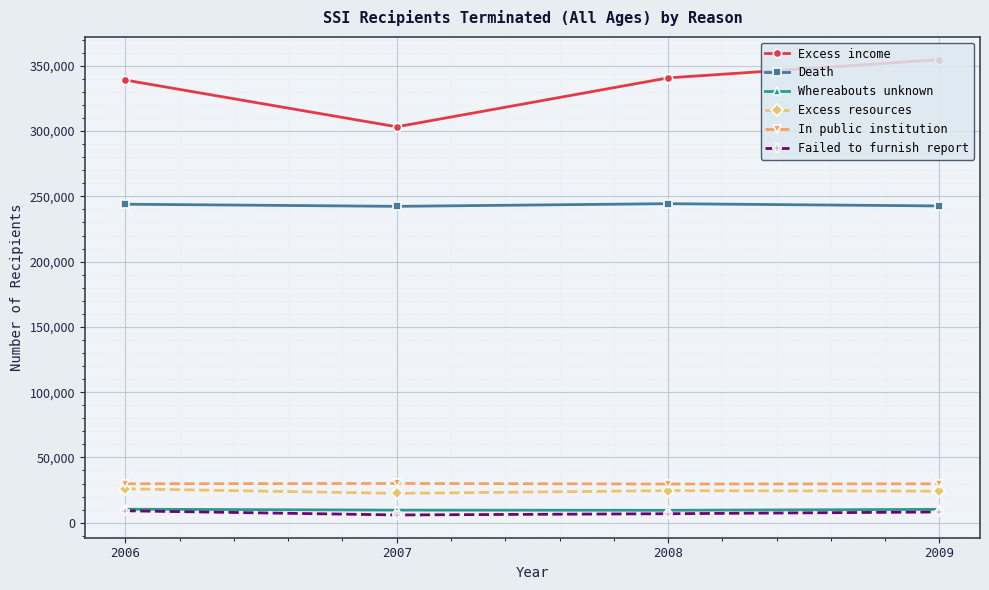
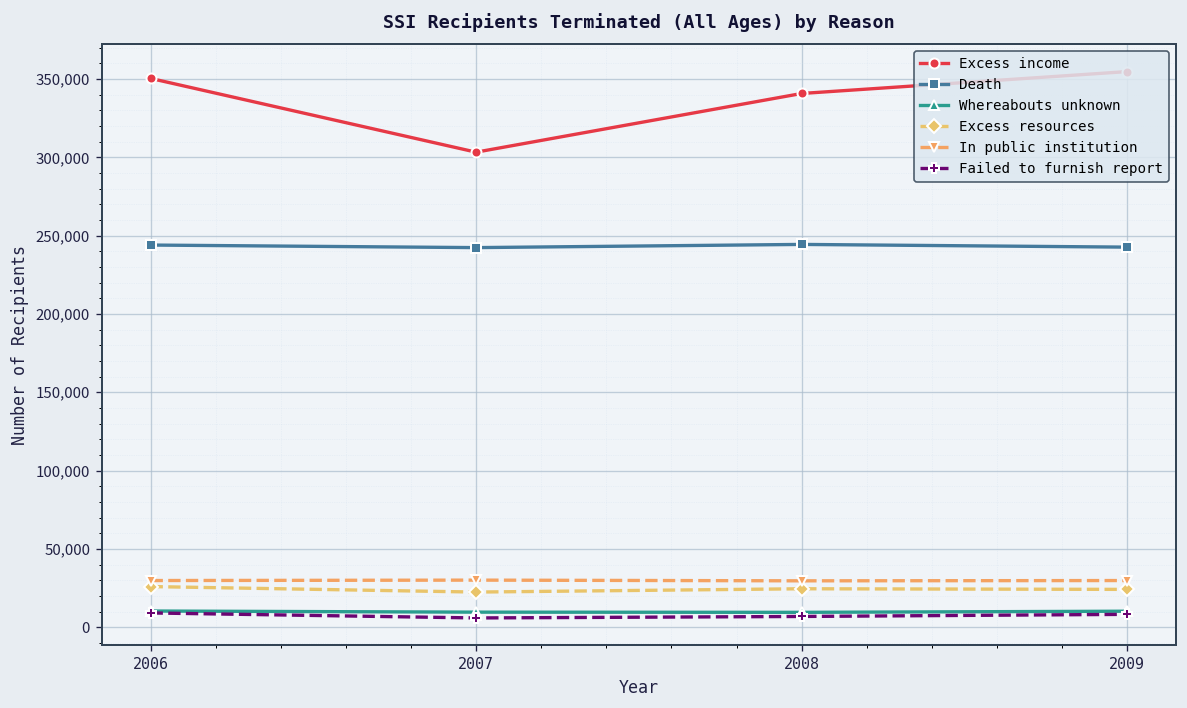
Excess income, 2006: 339,000 -> 350,000
